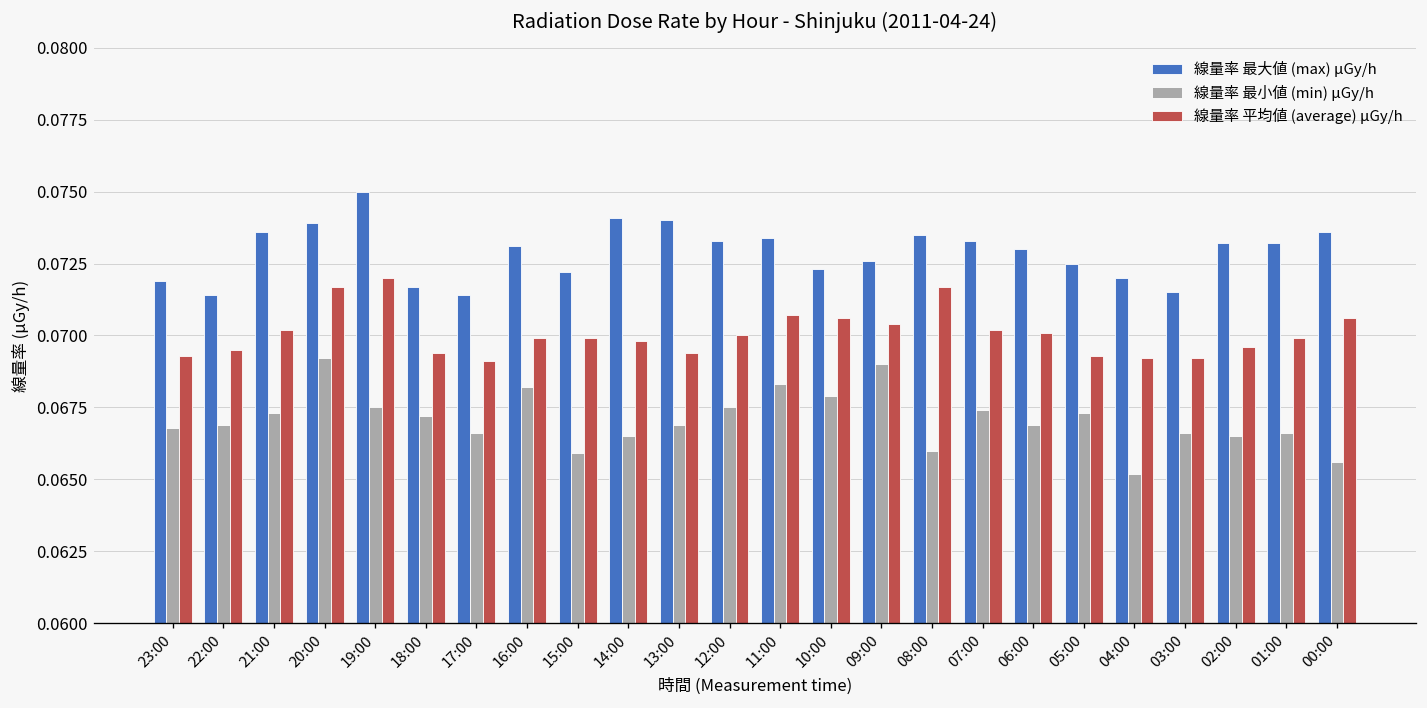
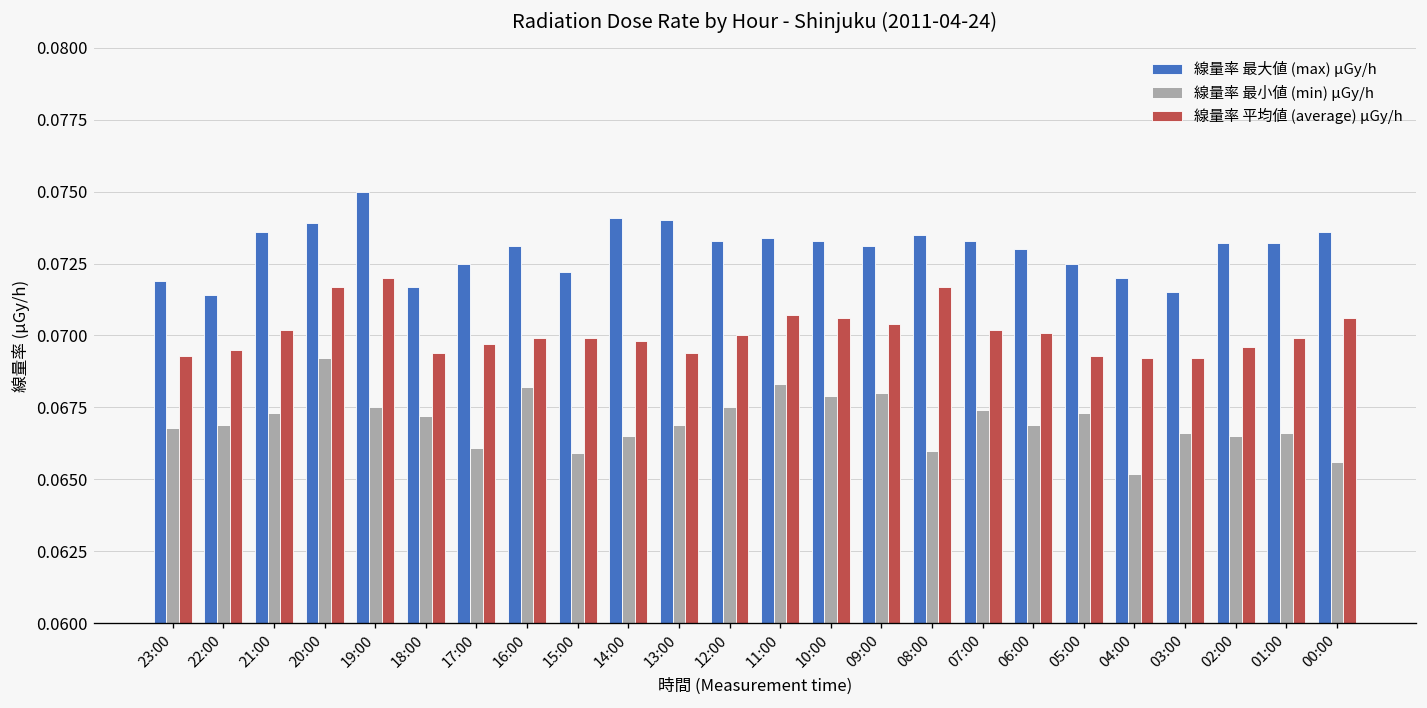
線量率 最大値 (max) μGy/h, 17:00: 0.0714 -> 0.0725
線量率 最小値 (min) μGy/h, 17:00: 0.0666 -> 0.0661
線量率 平均値 (average) μGy/h, 17:00: 0.0691 -> 0.0697
線量率 最大値 (max) μGy/h, 10:00: 0.0723 -> 0.0733
線量率 最大値 (max) μGy/h, 09:00: 0.0726 -> 0.0731
線量率 最小値 (min) μGy/h, 09:00: 0.069 -> 0.068
